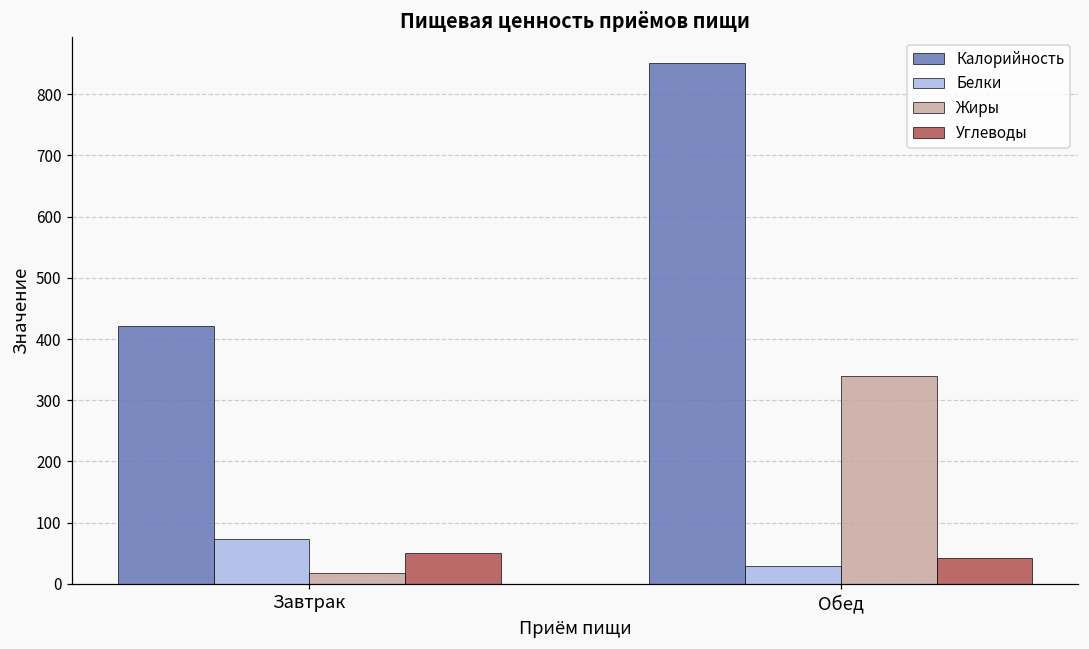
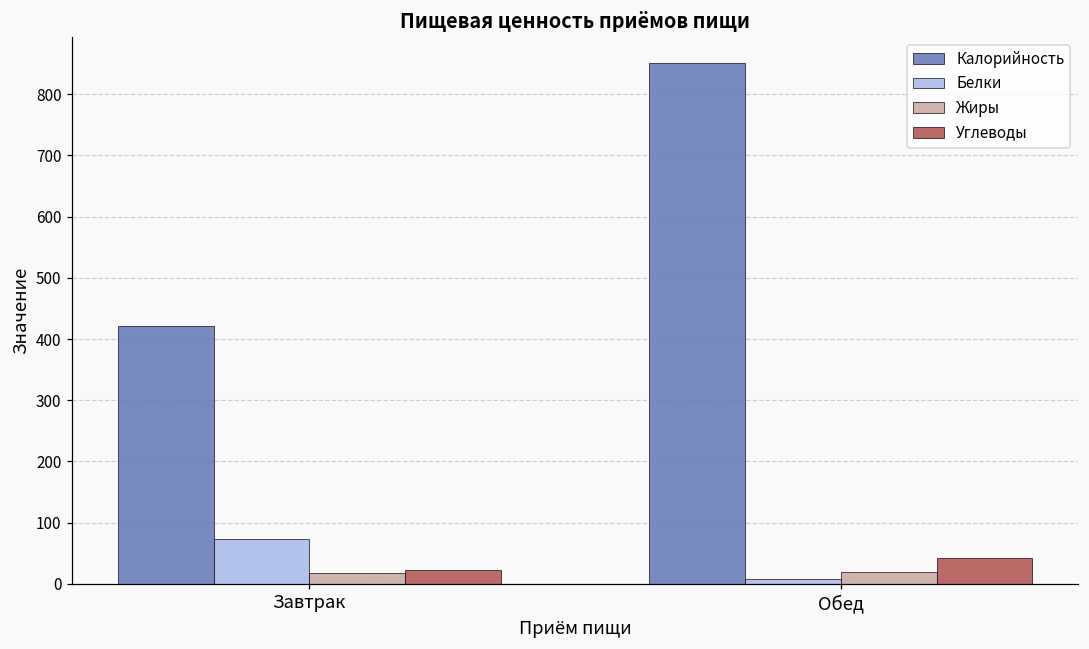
Углеводы, Завтрак: 50 -> 20
Белки, Обед: 30 -> 10
Жиры, Обед: 340 -> 20
